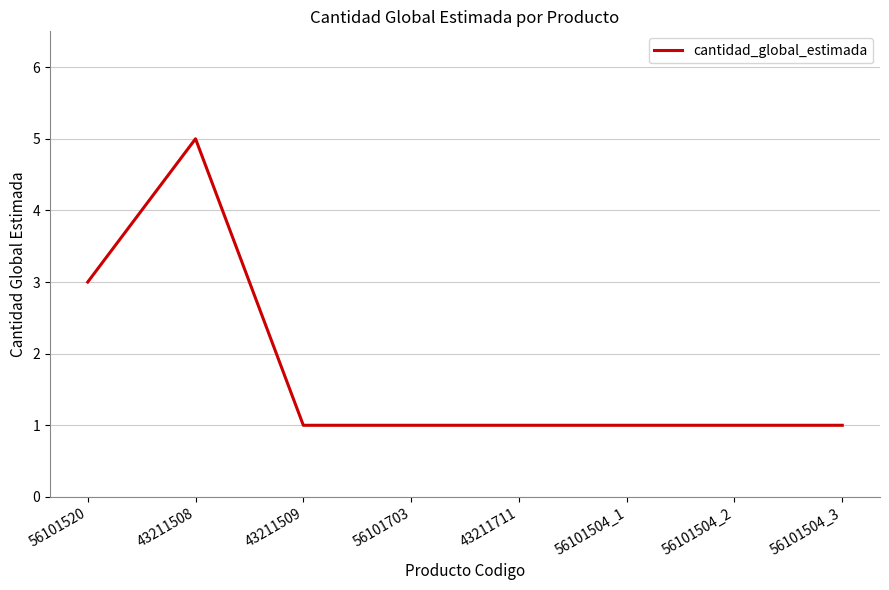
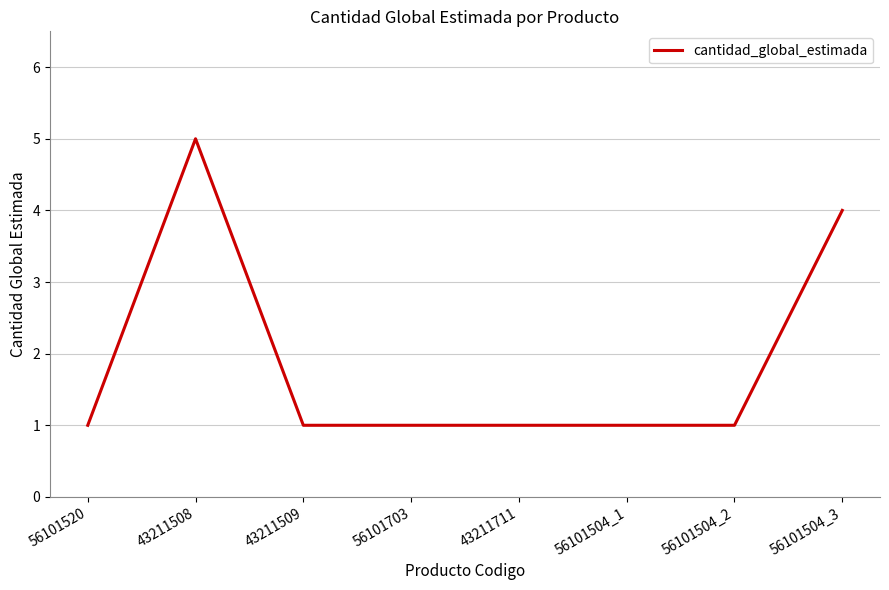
56101520: 3 -> 1
56101504_3: 1 -> 4
